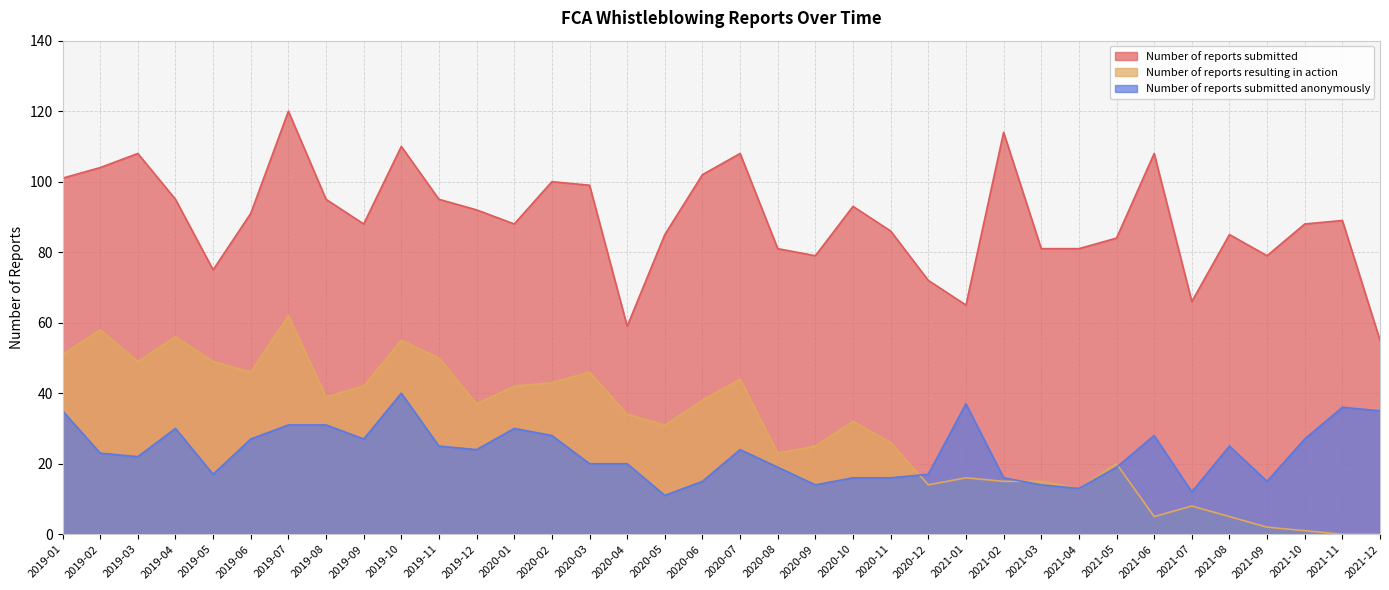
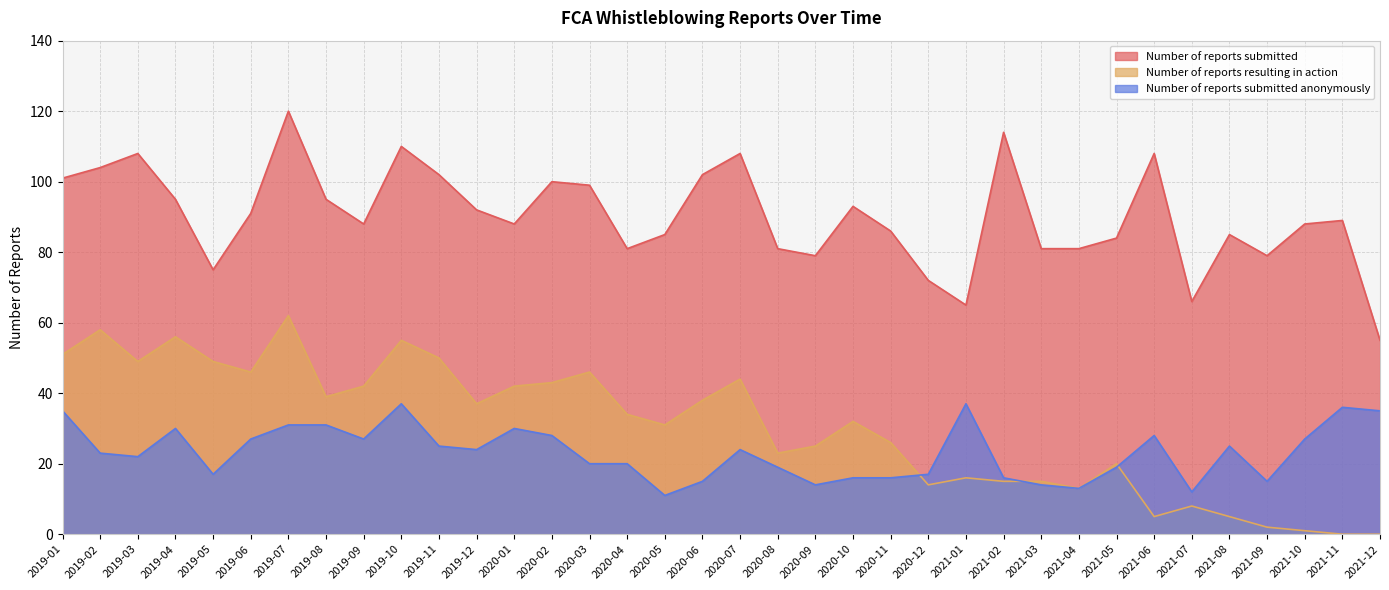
Number of reports submitted anonymously, 2019-10: 40 -> 37
Number of reports submitted, 2019-11: 95 -> 102
Number of reports submitted, 2020-04: 59 -> 81
